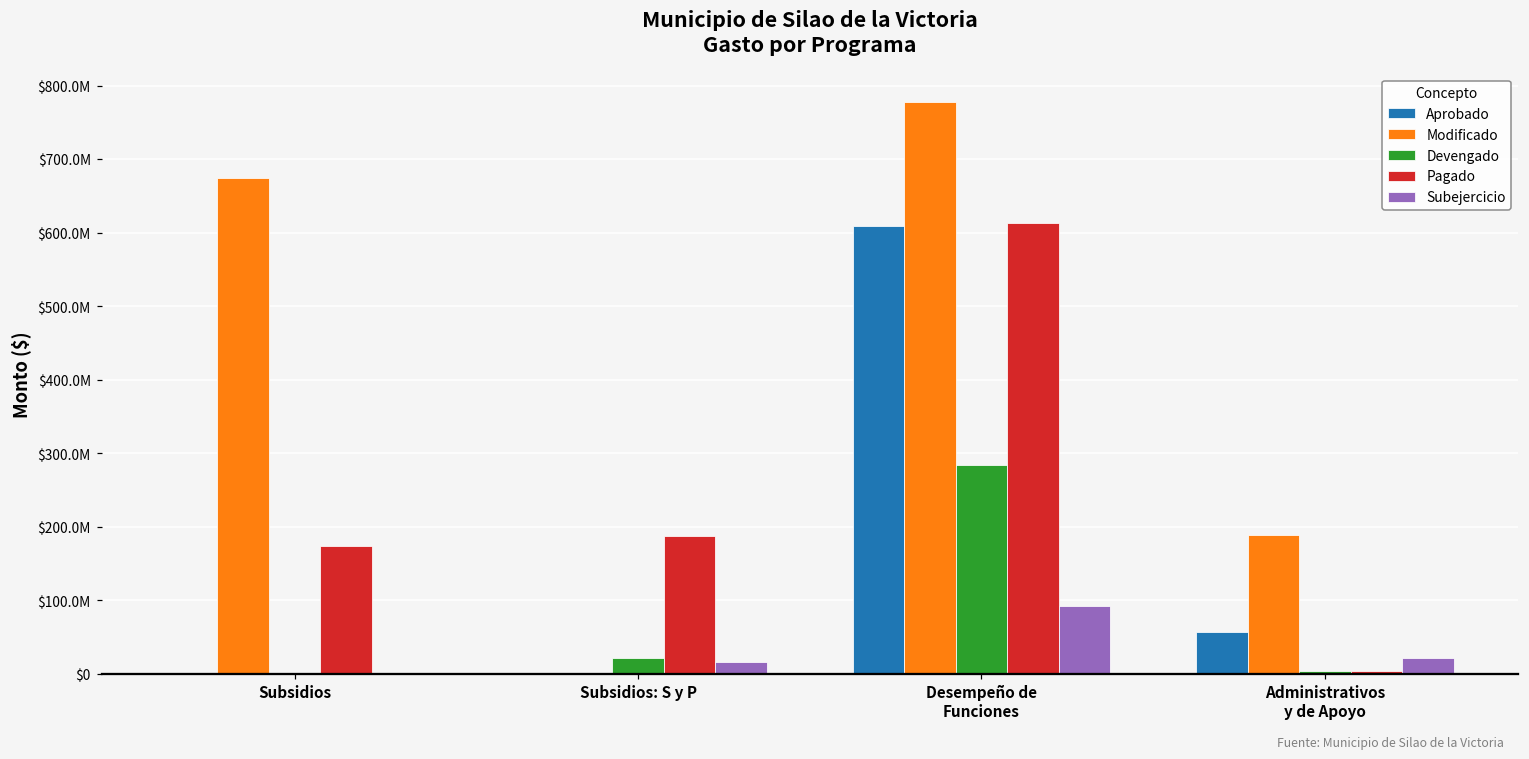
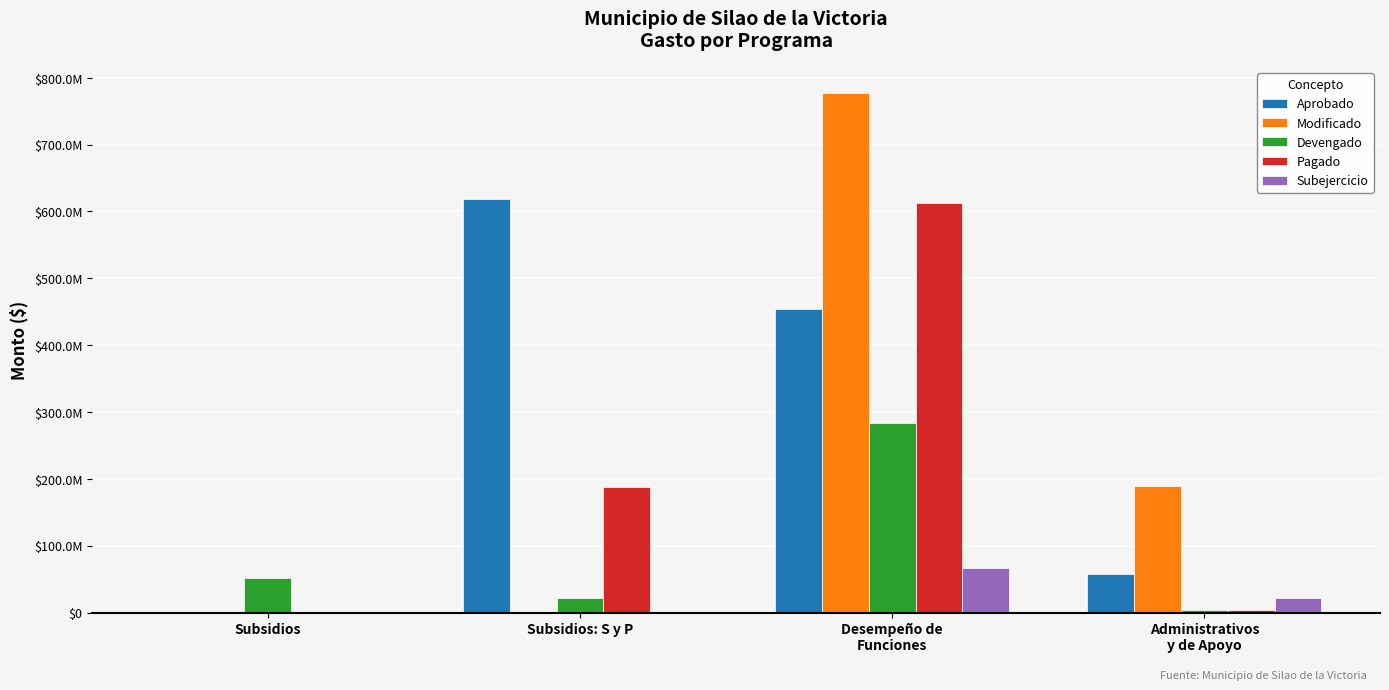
Modificado, Subsidios: $670000000 -> $0
Devengado, Subsidios: $0 -> $50000000
Pagado, Subsidios: $170000000 -> $0
Aprobado, Subsidios: S y P: $0 -> $620000000
Subejercicio, Subsidios: S y P: $20000000 -> $0
Aprobado, Desempeño de Funciones: $610000000 -> $450000000
Subejercicio, Desempeño de Funciones: $90000000 -> $70000000
